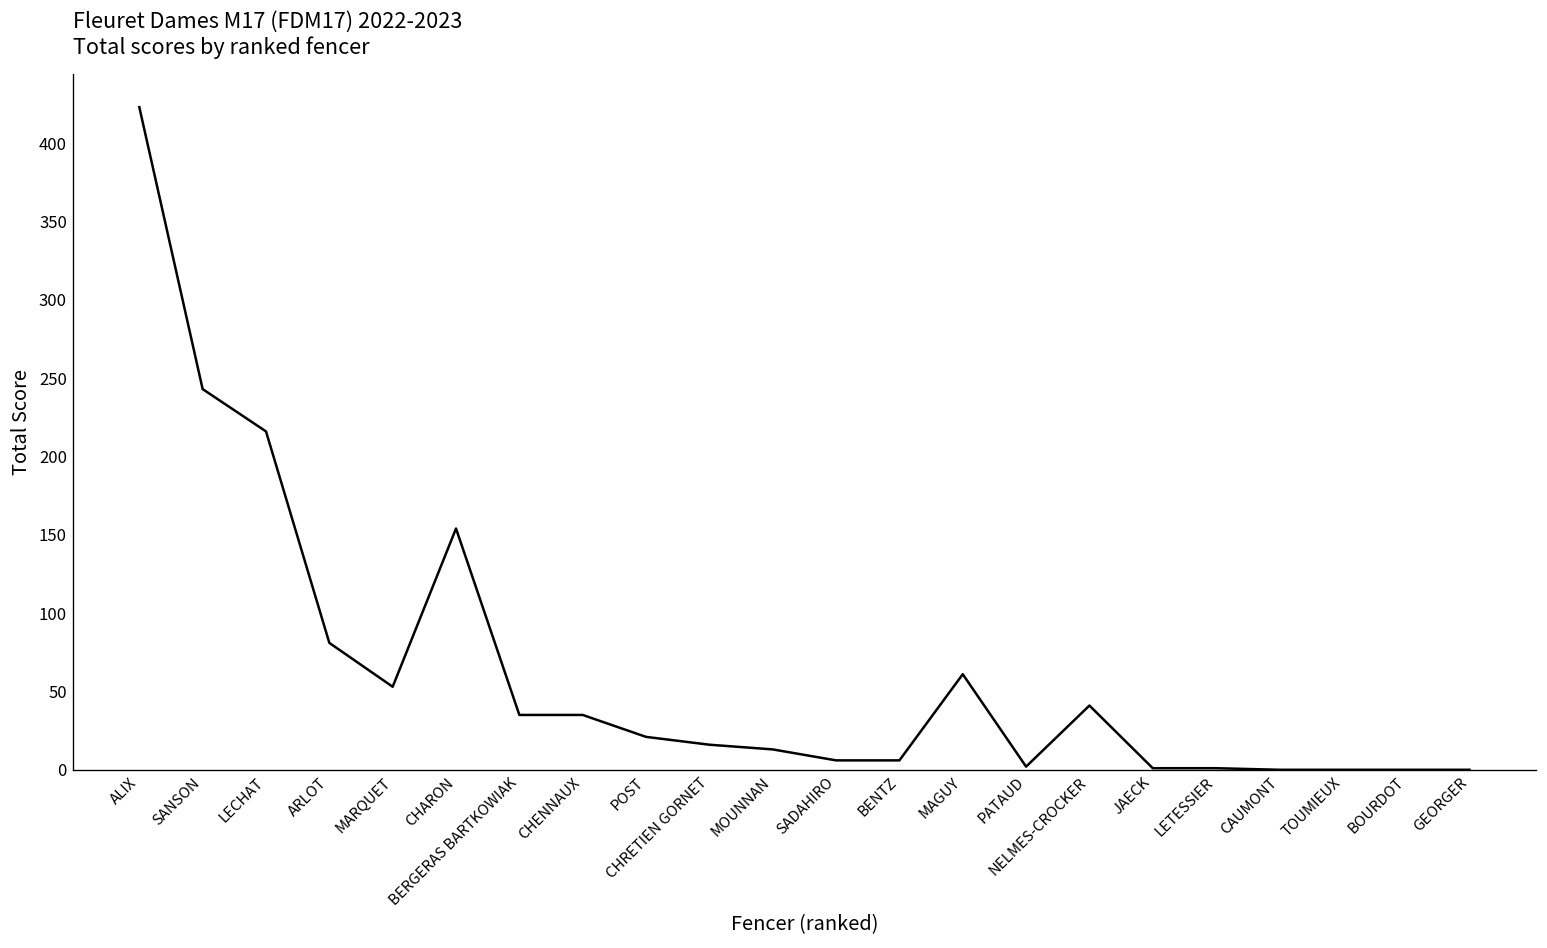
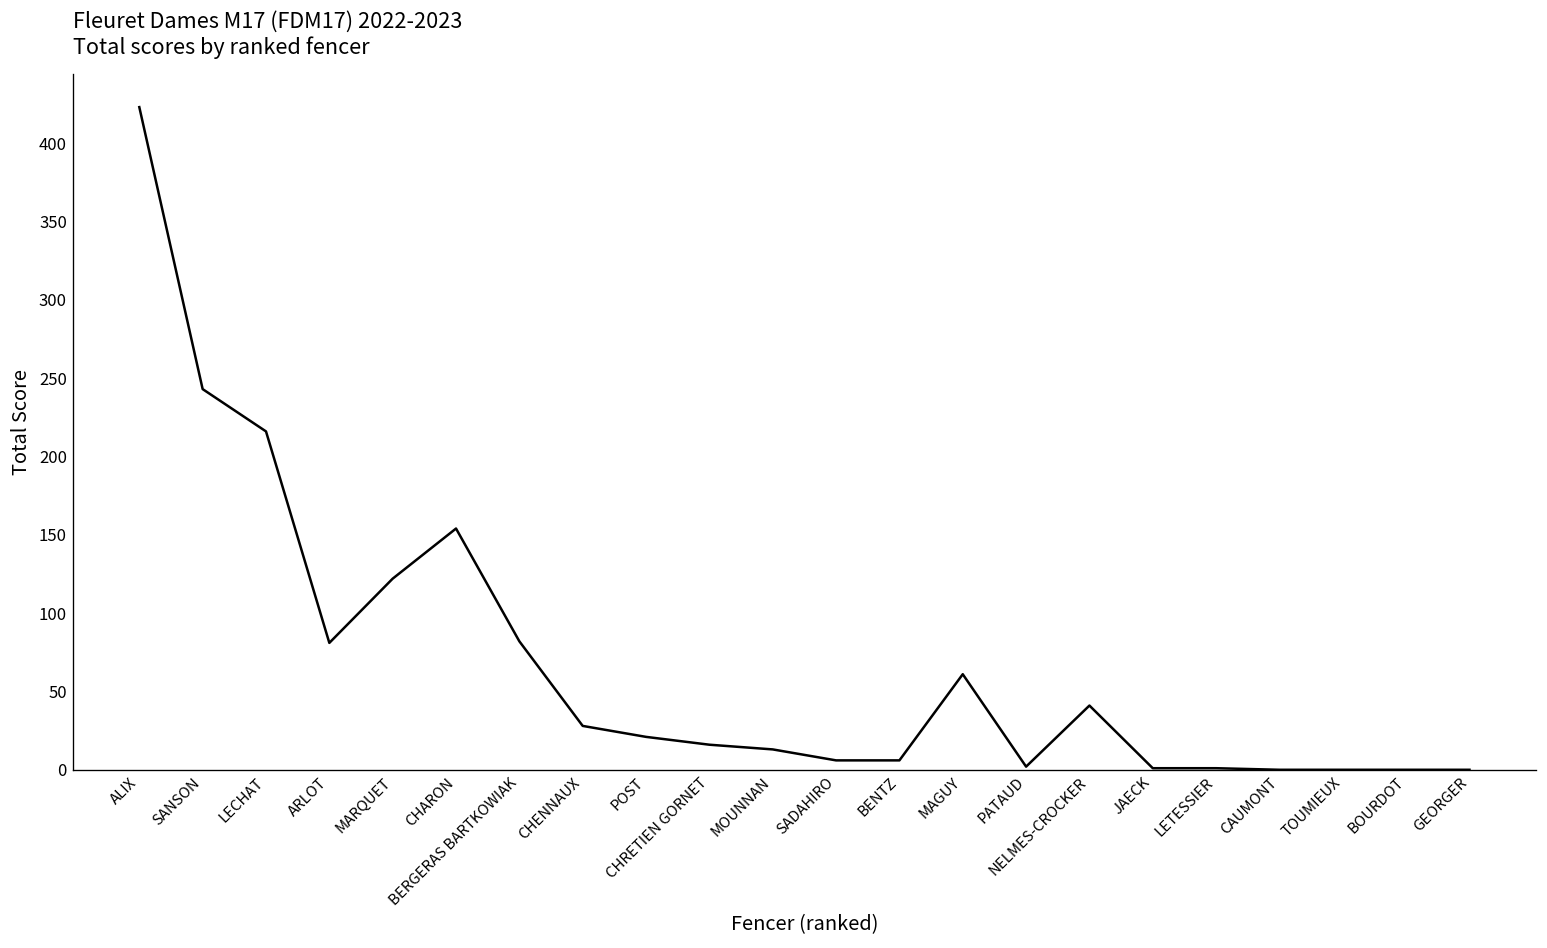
MARQUET: 53 -> 122
BERGERAS BARTKOWIAK: 35 -> 82
CHENNAUX: 35 -> 28
